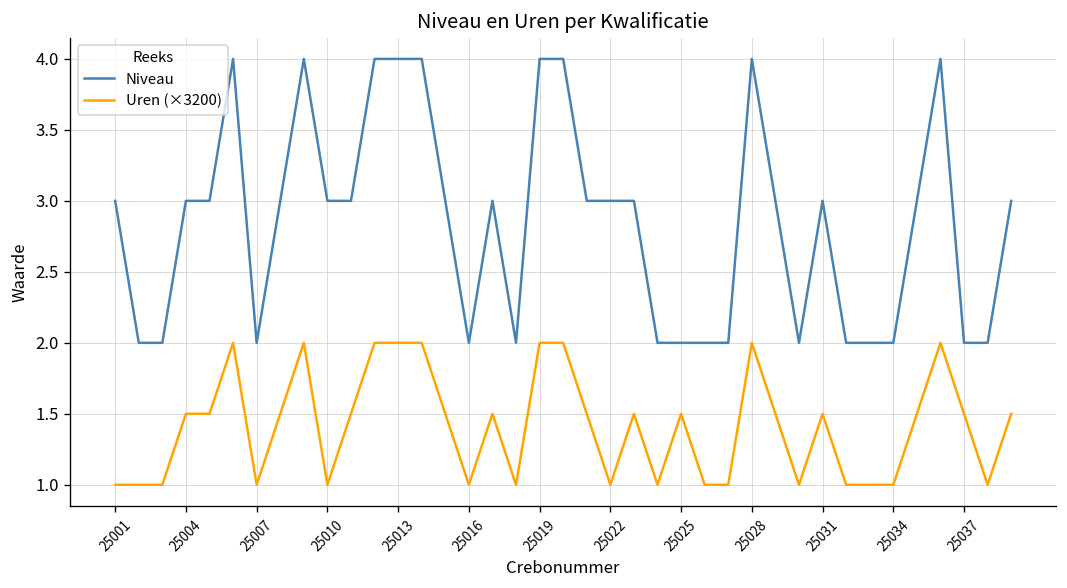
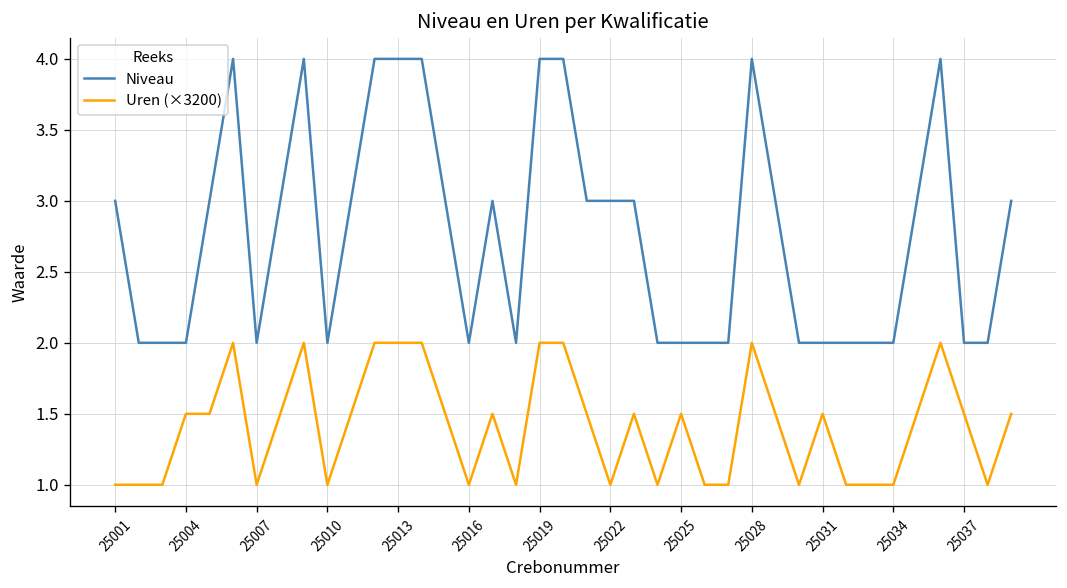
Niveau, 25004: 3 -> 2
Niveau, 25010: 3 -> 2
Niveau, 25031: 3 -> 2
